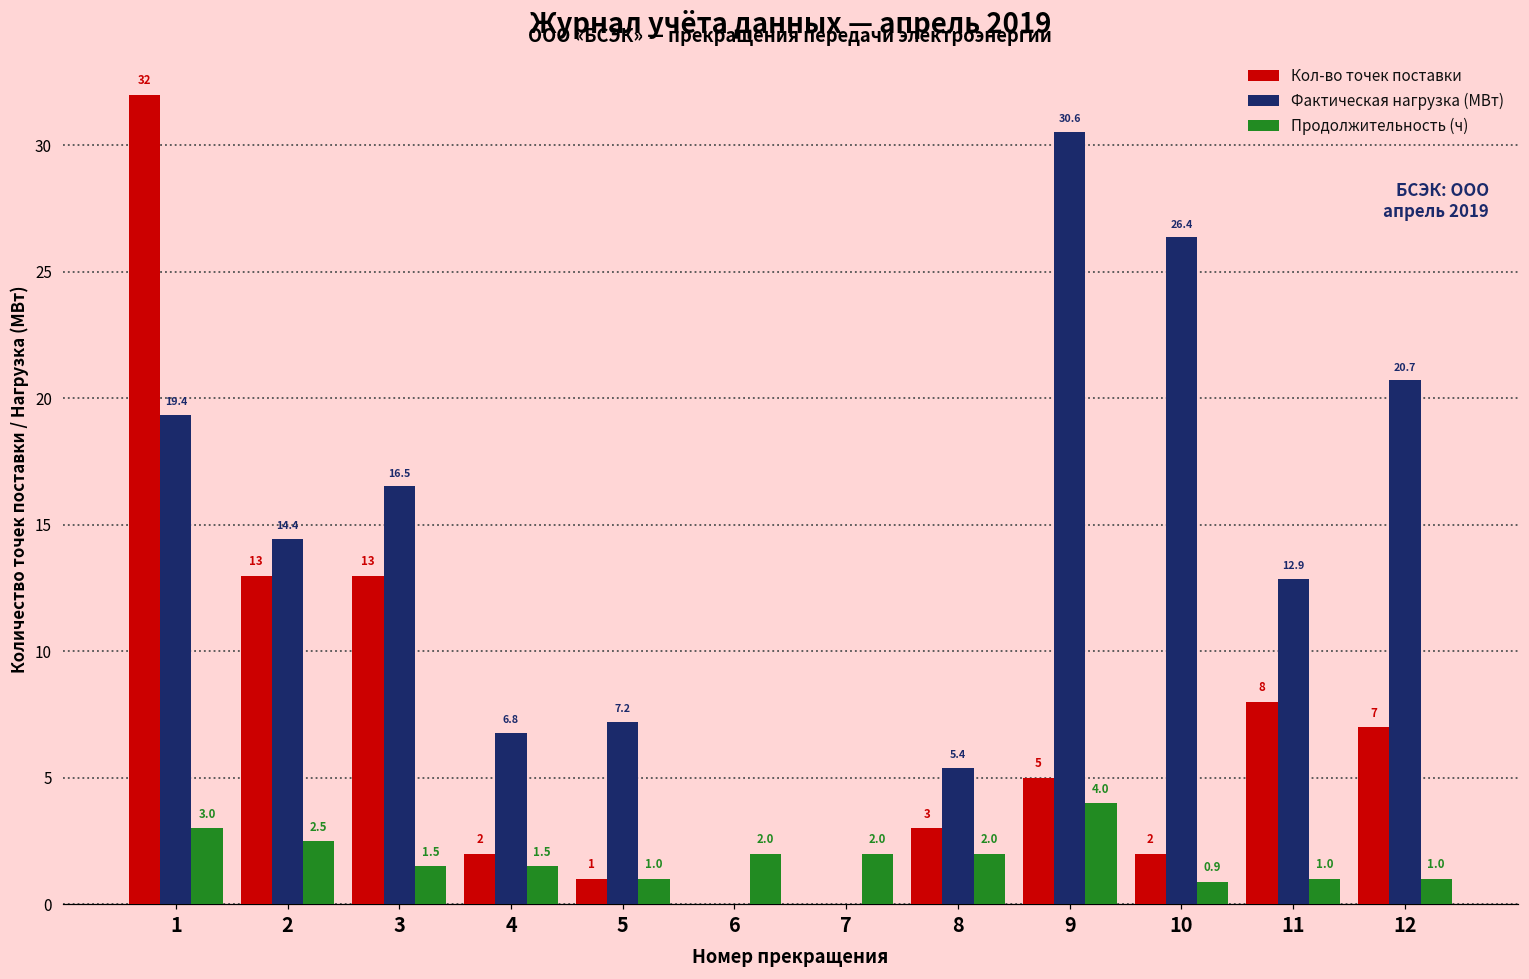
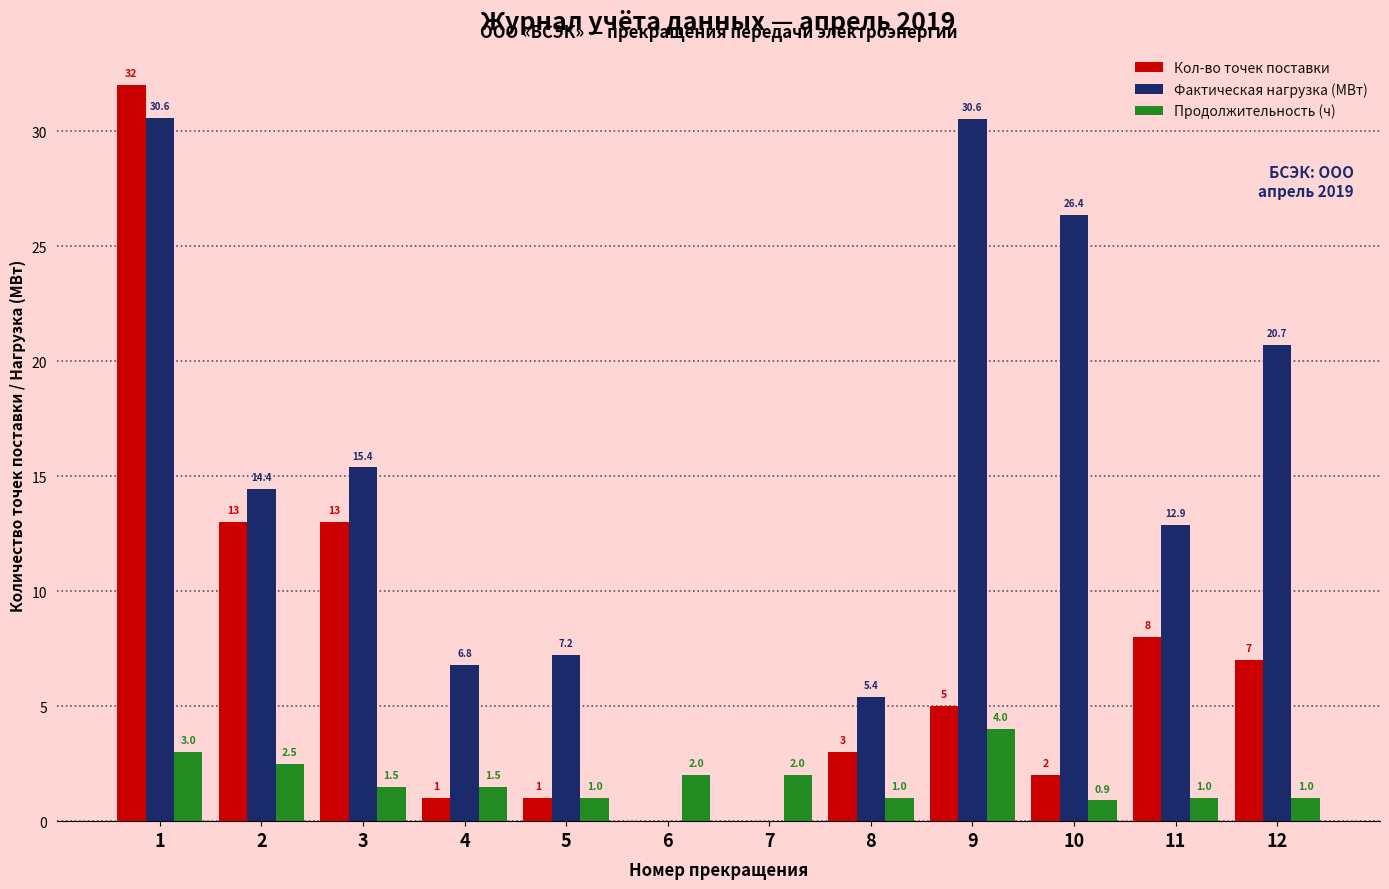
Фактическая нагрузка (МВт), 1: 19.4 -> 30.6
Фактическая нагрузка (МВт), 3: 16.5 -> 15.4
Кол-во точек поставки, 4: 2 -> 1
Продолжительность (ч), 8: 2.0 -> 1.0
